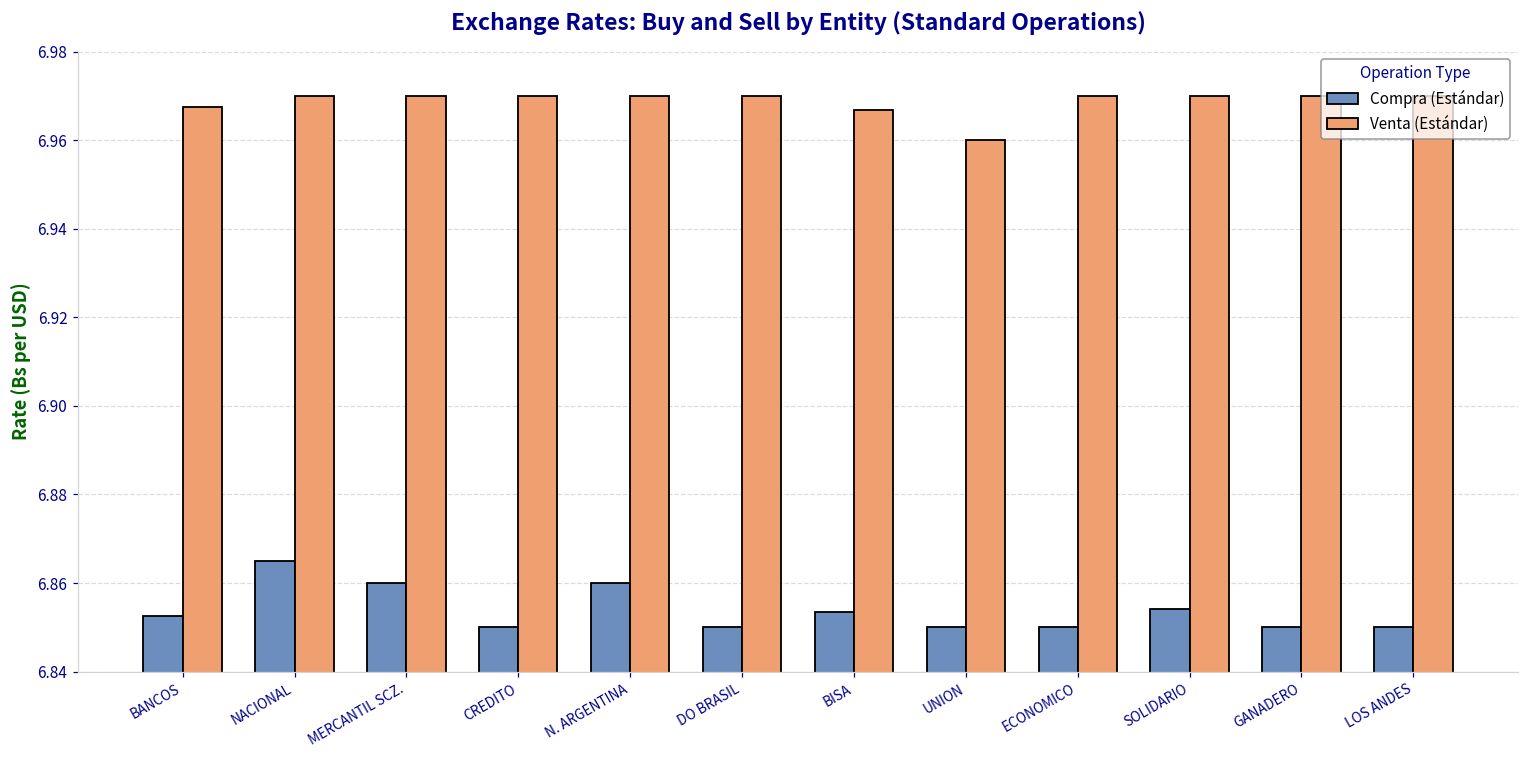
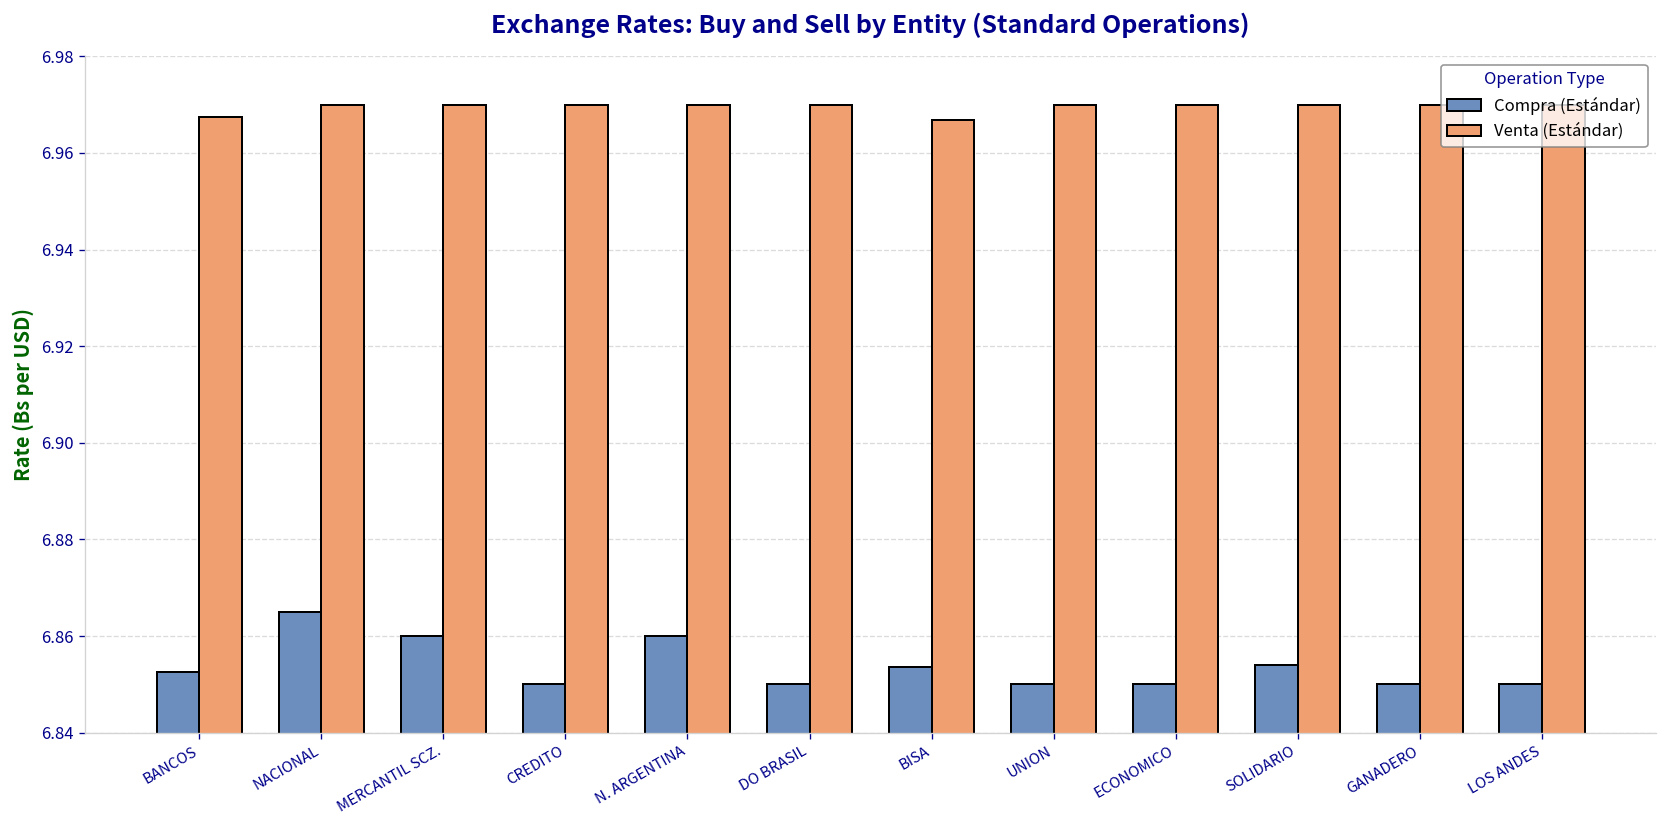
Venta (Estándar), UNION: 6.96 -> 6.97
